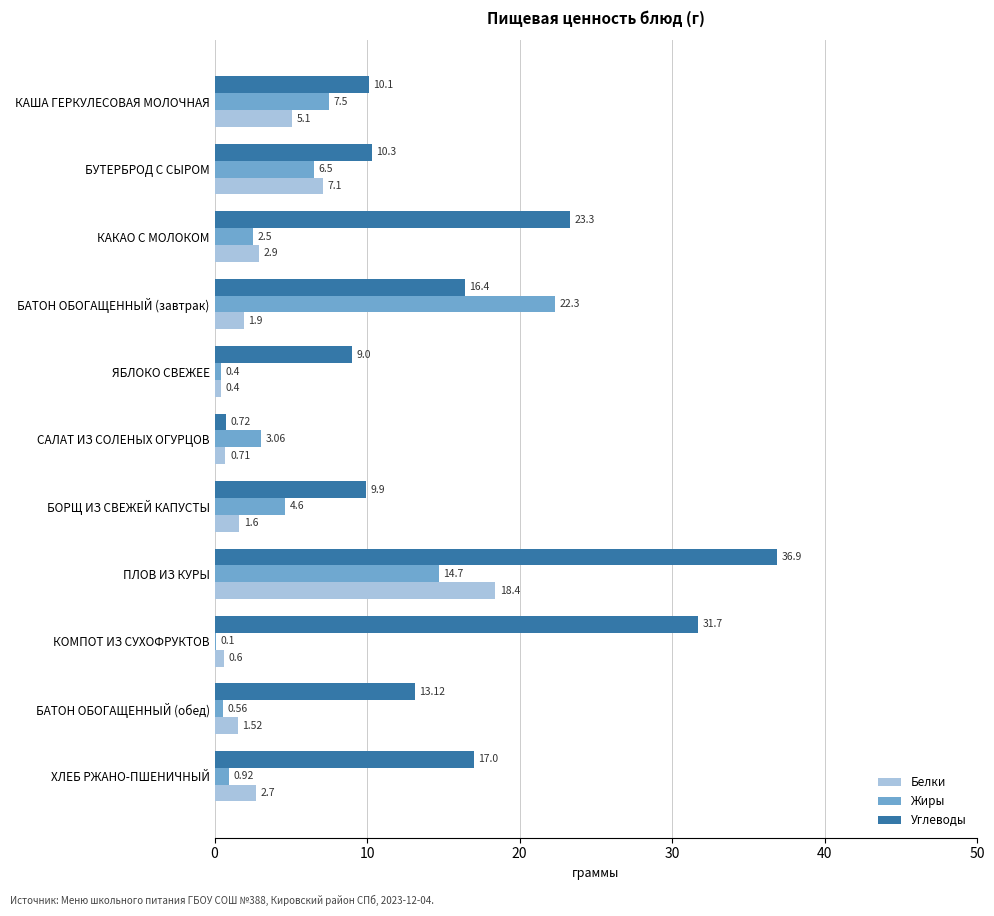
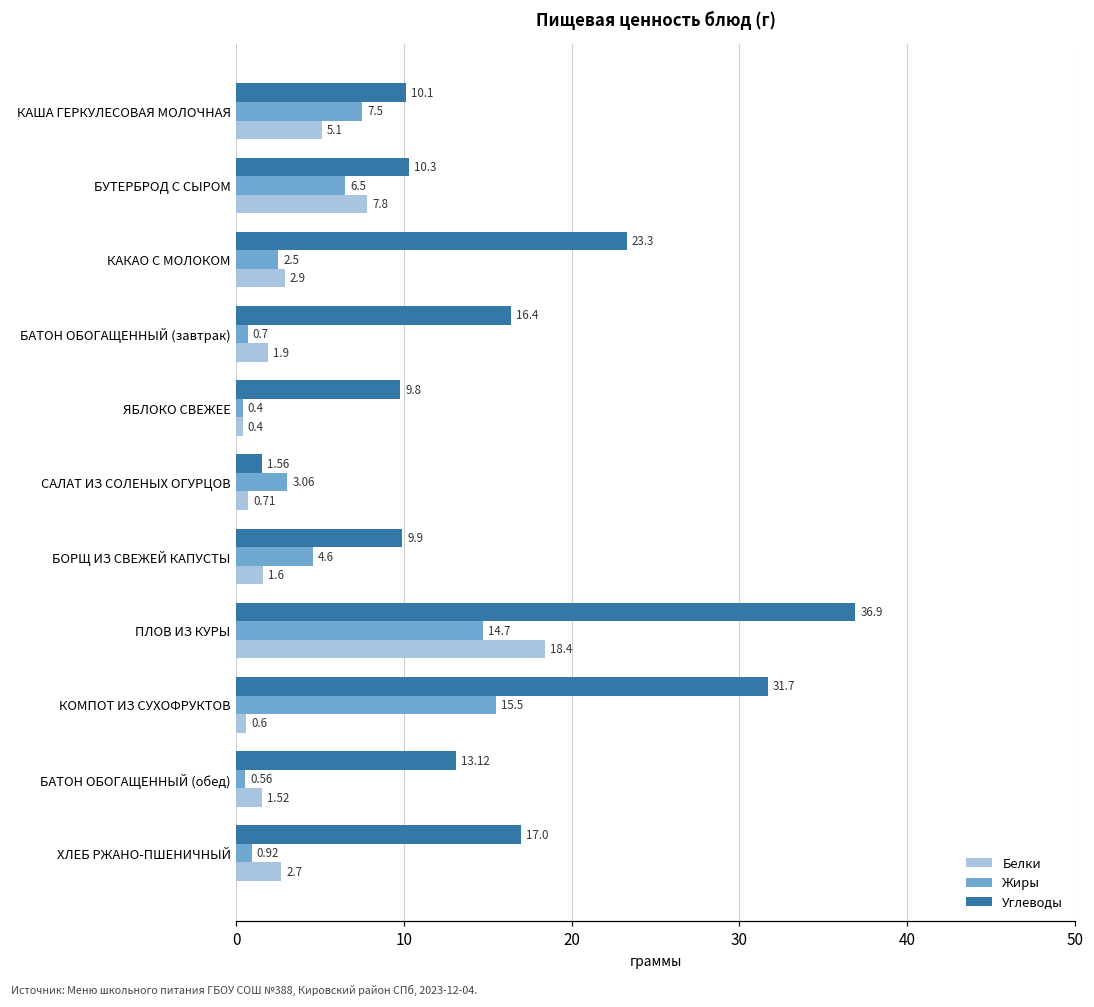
Белки, БУТЕРБРОД С СЫРОМ: 7.1 -> 7.8
Жиры, БАТОН ОБОГАЩЕННЫЙ (завтрак): 22.3 -> 0.7
Углеводы, ЯБЛОКО СВЕЖЕЕ: 9.0 -> 9.8
Углеводы, САЛАТ ИЗ СОЛЕНЫХ ОГУРЦОВ: 0.72 -> 1.56
Жиры, КОМПОТ ИЗ СУХОФРУКТОВ: 0.1 -> 15.5
